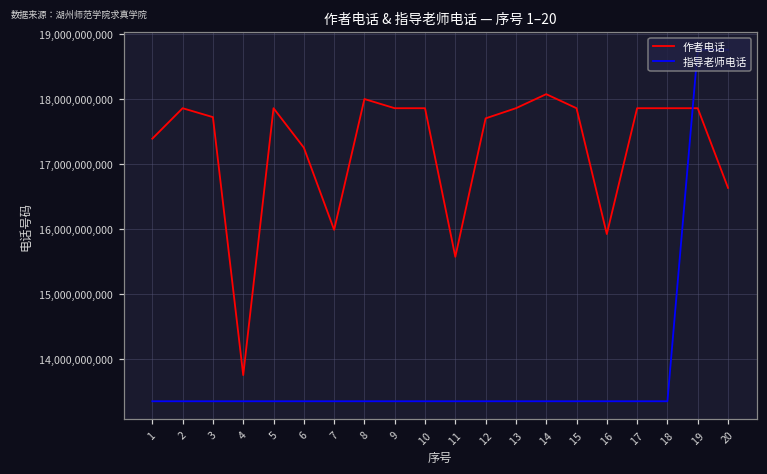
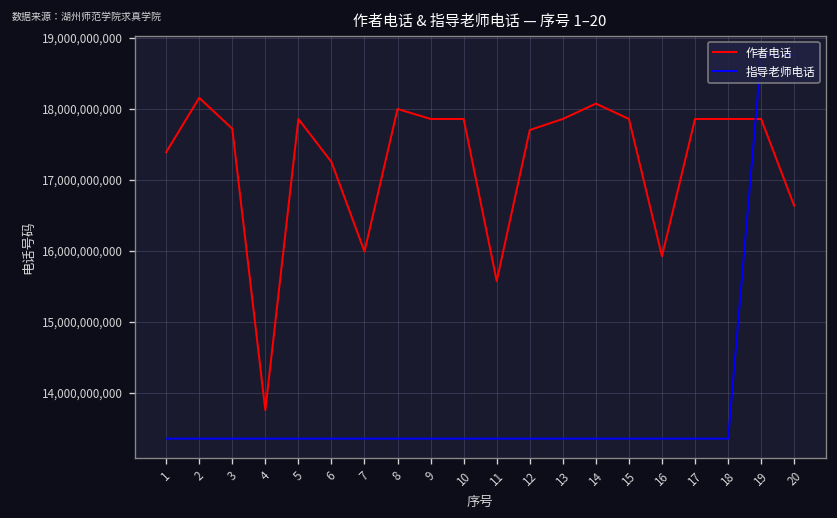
作者电话, 2: 17,900,000,000 -> 18,200,000,000
